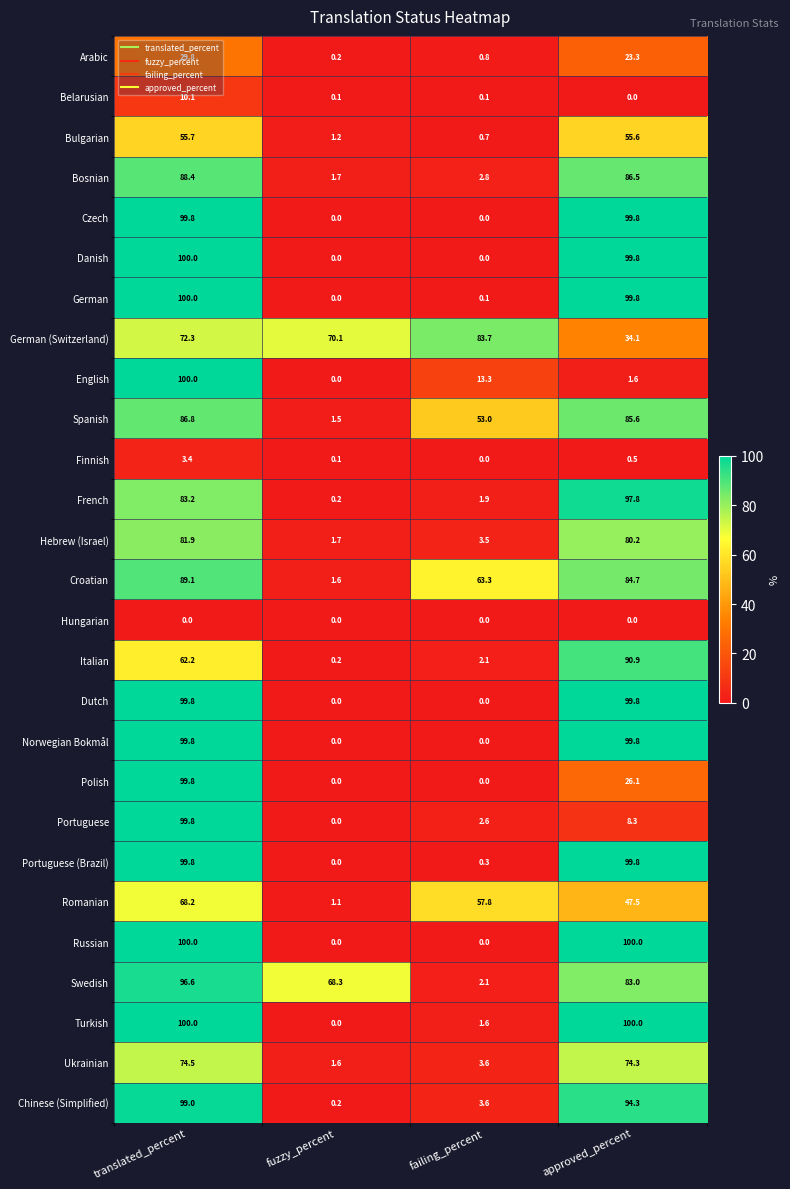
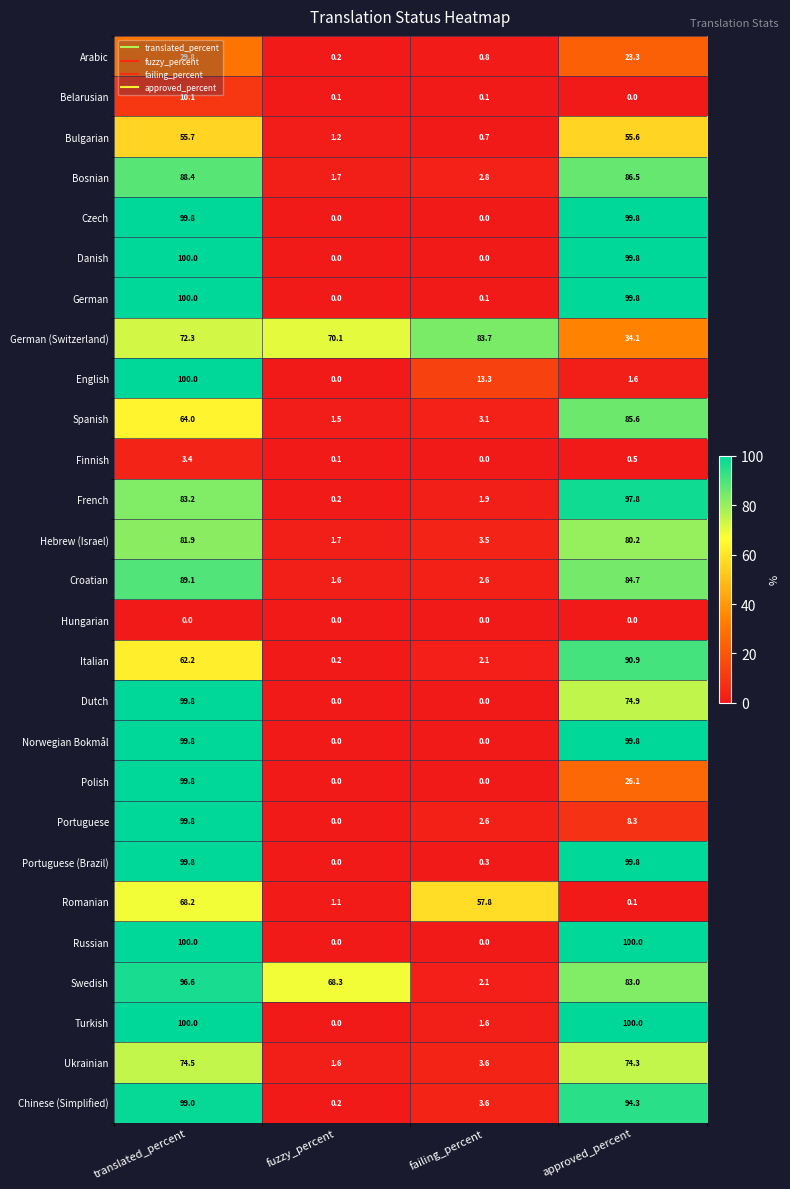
Spanish, translated_percent: 86.8 -> 64.0
Spanish, failing_percent: 53.0 -> 3.1
Croatian, failing_percent: 63.3 -> 2.6
Dutch, approved_percent: 99.8 -> 74.9
Romanian, approved_percent: 47.5 -> 0.1
